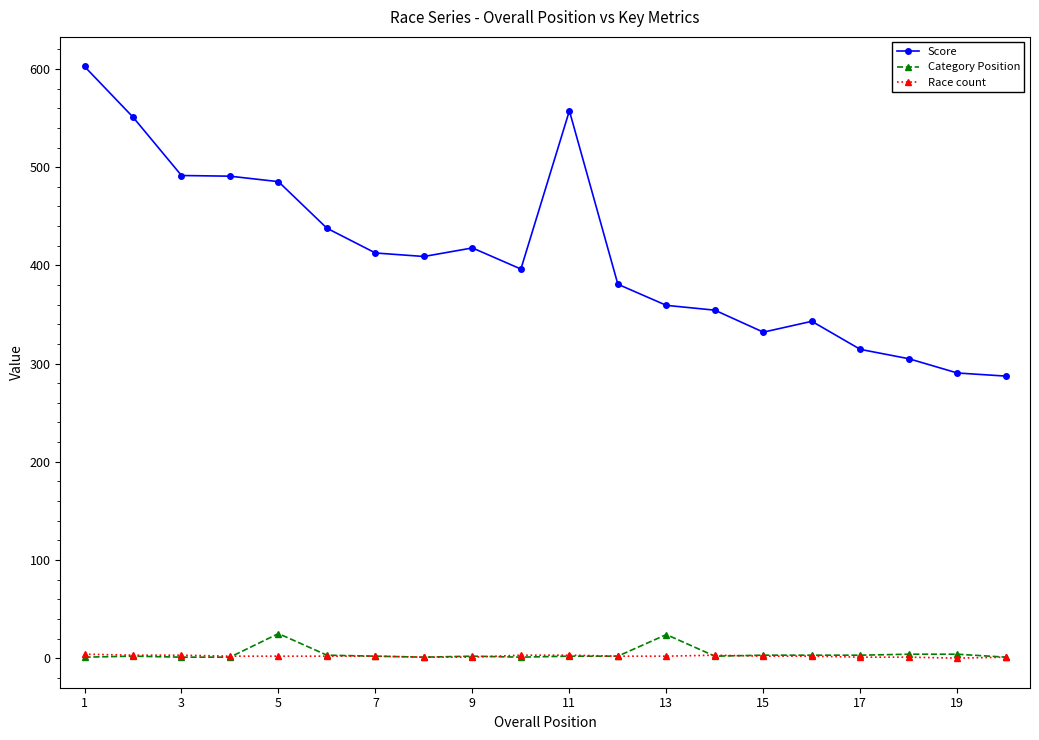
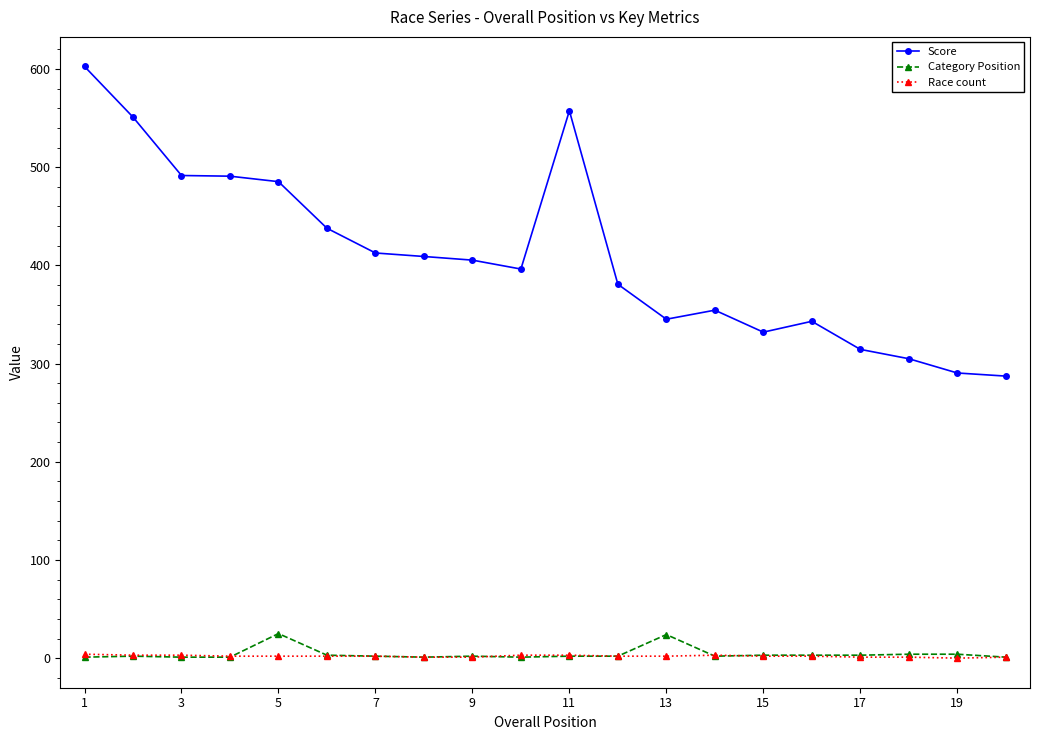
Score, 9: 420 -> 410
Score, 13: 360 -> 350
